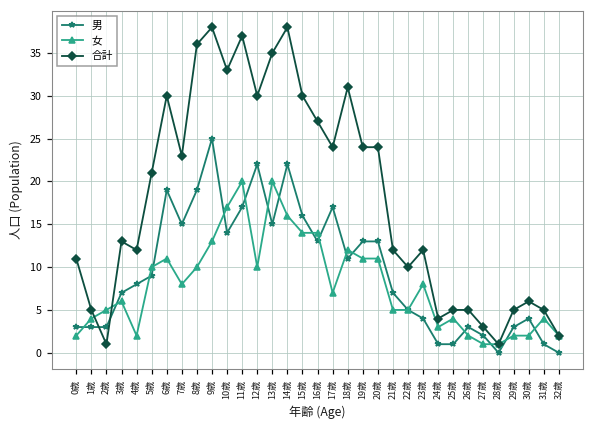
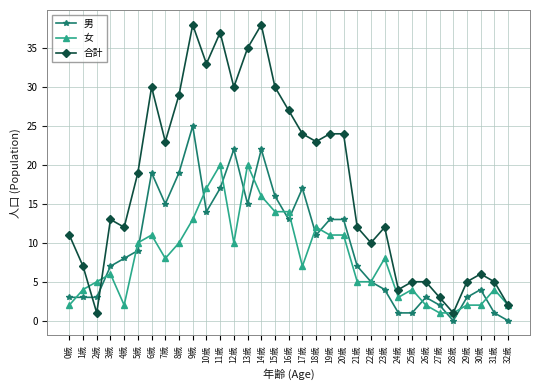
合計, 1歳: 5 -> 7
合計, 5歳: 21 -> 19
合計, 8歳: 36 -> 29
合計, 18歳: 31 -> 23
